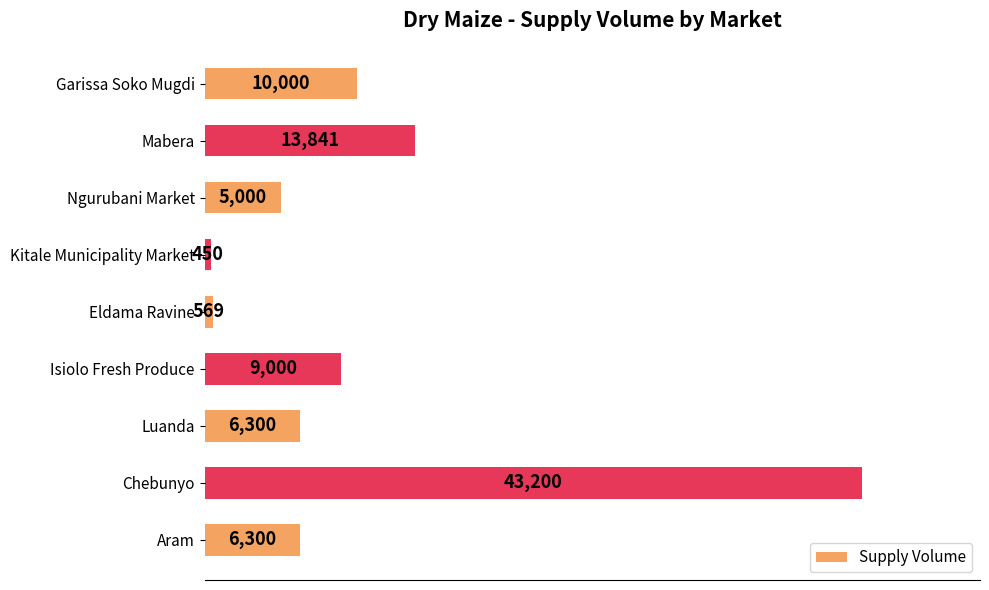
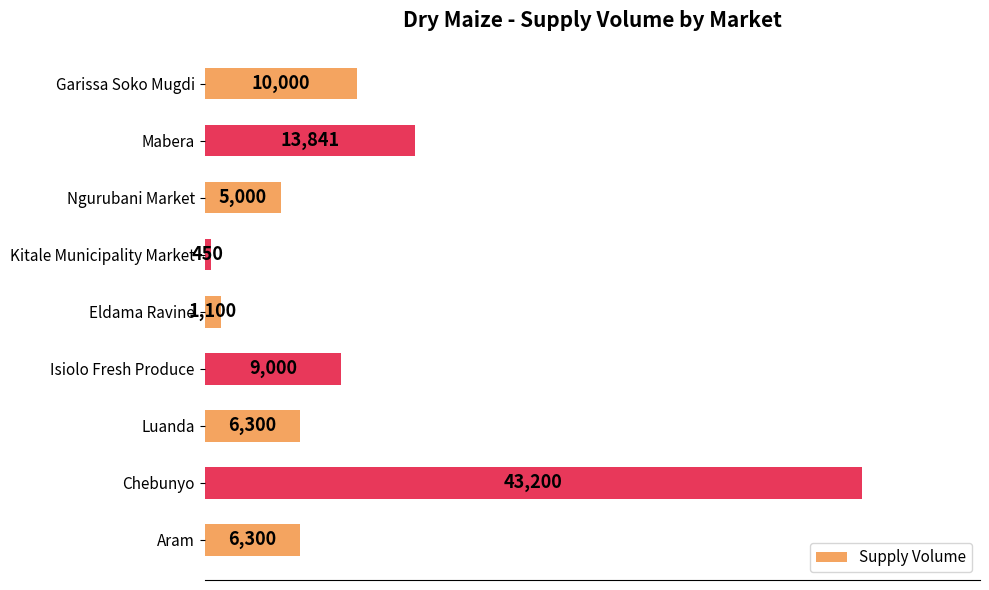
Eldama Ravine: 569 -> 1,100
